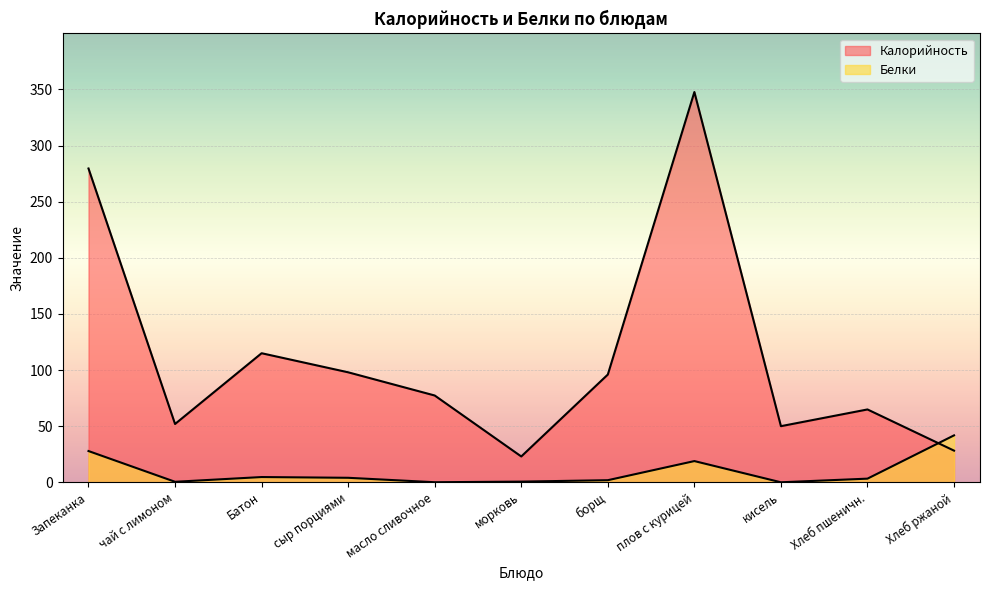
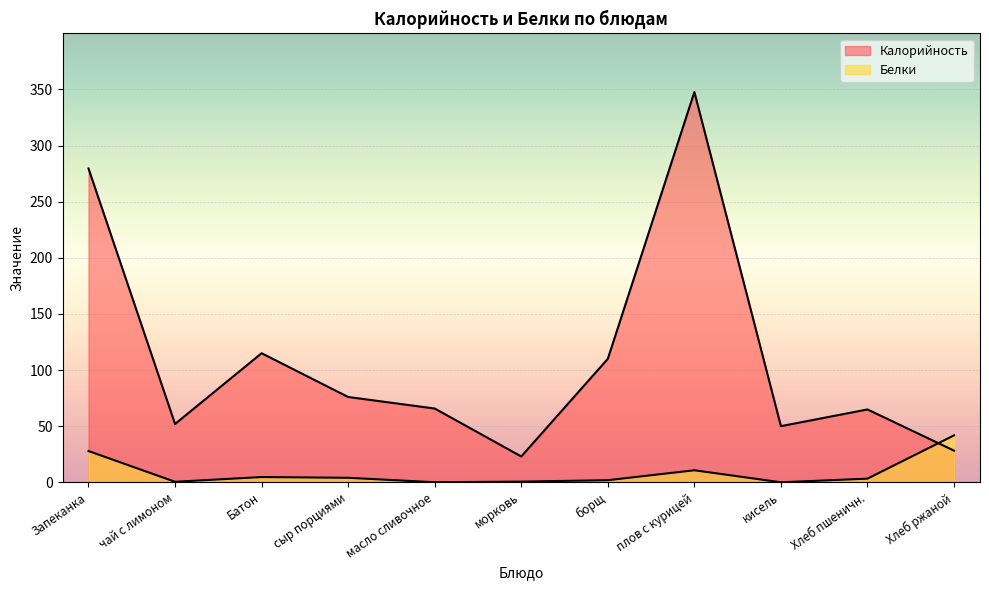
Калорийность, сыр порциями: 98 -> 76
Калорийность, масло сливочное: 77 -> 66
Калорийность, борщ: 96 -> 110
Белки, плов с курицей: 19 -> 11
